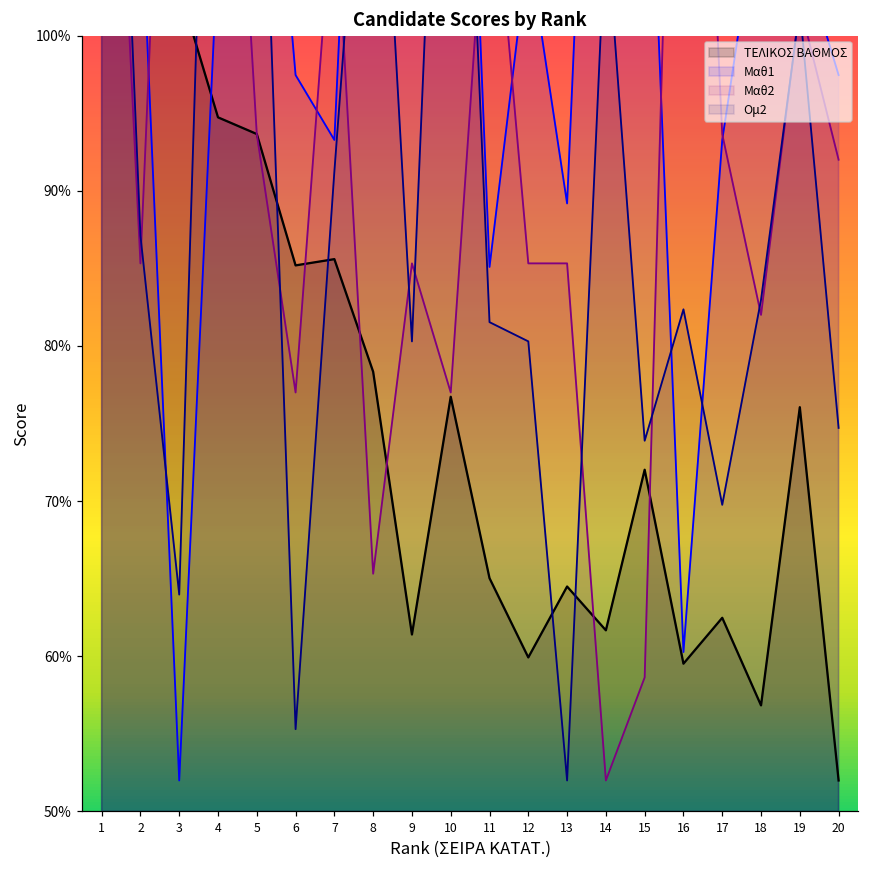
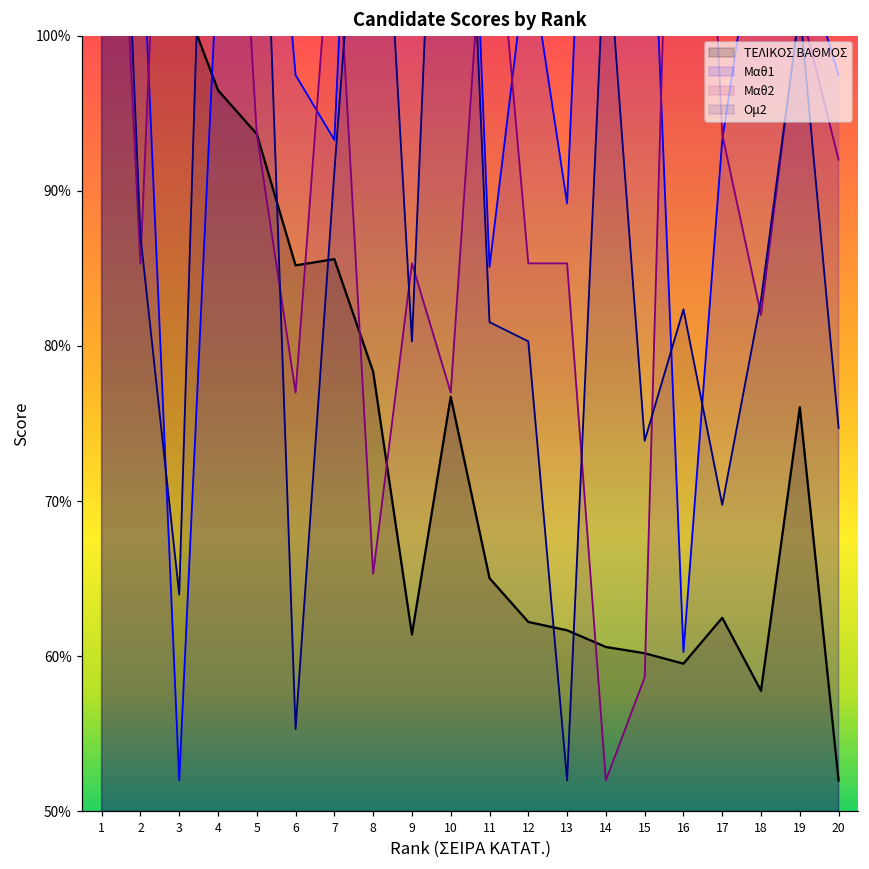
ΤΕΛΙΚΟΣ ΒΑΘΜΟΣ, 4: 94.7% -> 96.5%
ΤΕΛΙΚΟΣ ΒΑΘΜΟΣ, 12: 59.9% -> 62.2%
ΤΕΛΙΚΟΣ ΒΑΘΜΟΣ, 13: 64.5% -> 61.7%
ΤΕΛΙΚΟΣ ΒΑΘΜΟΣ, 14: 61.7% -> 60.6%
ΤΕΛΙΚΟΣ ΒΑΘΜΟΣ, 15: 72.0% -> 60.2%
ΤΕΛΙΚΟΣ ΒΑΘΜΟΣ, 18: 56.8% -> 57.8%
